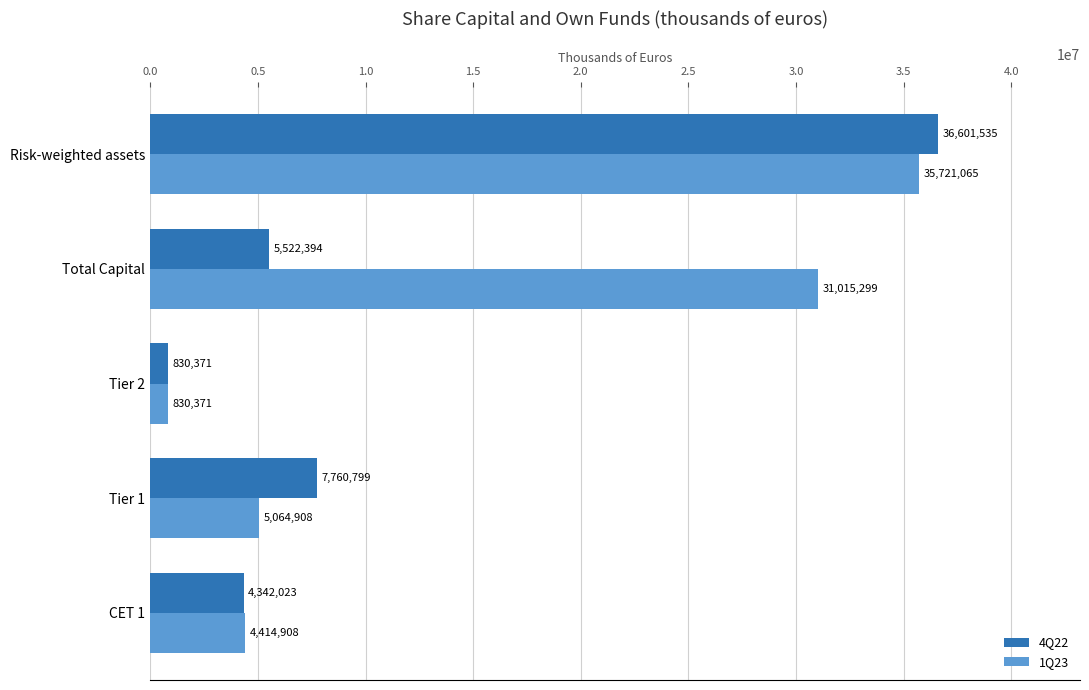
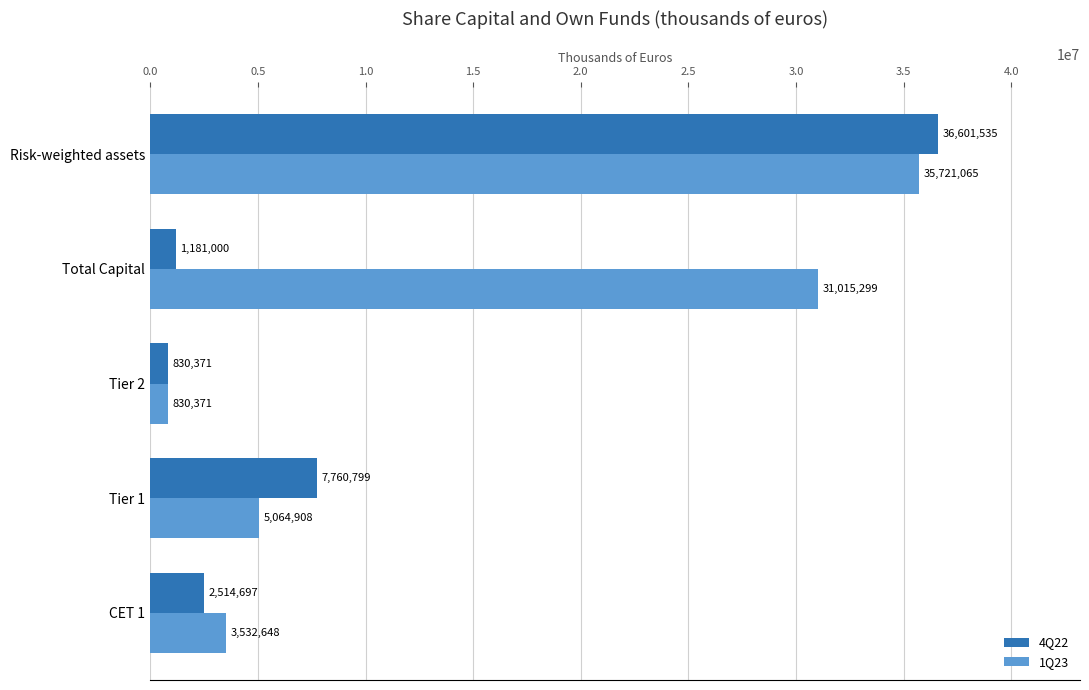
4Q22, Total Capital: 5,522,394 -> 1,181,000
4Q22, CET 1: 4,342,023 -> 2,514,697
1Q23, CET 1: 4,414,908 -> 3,532,648
